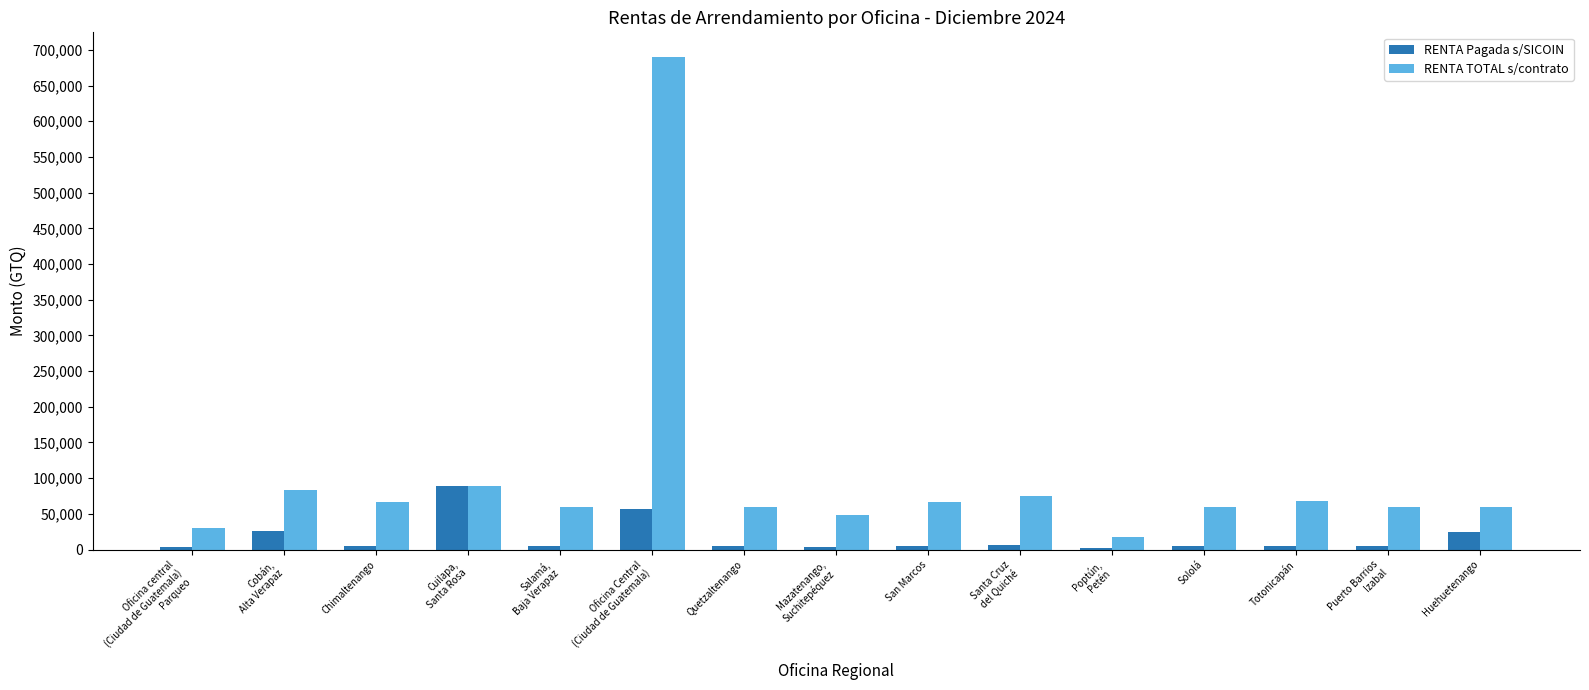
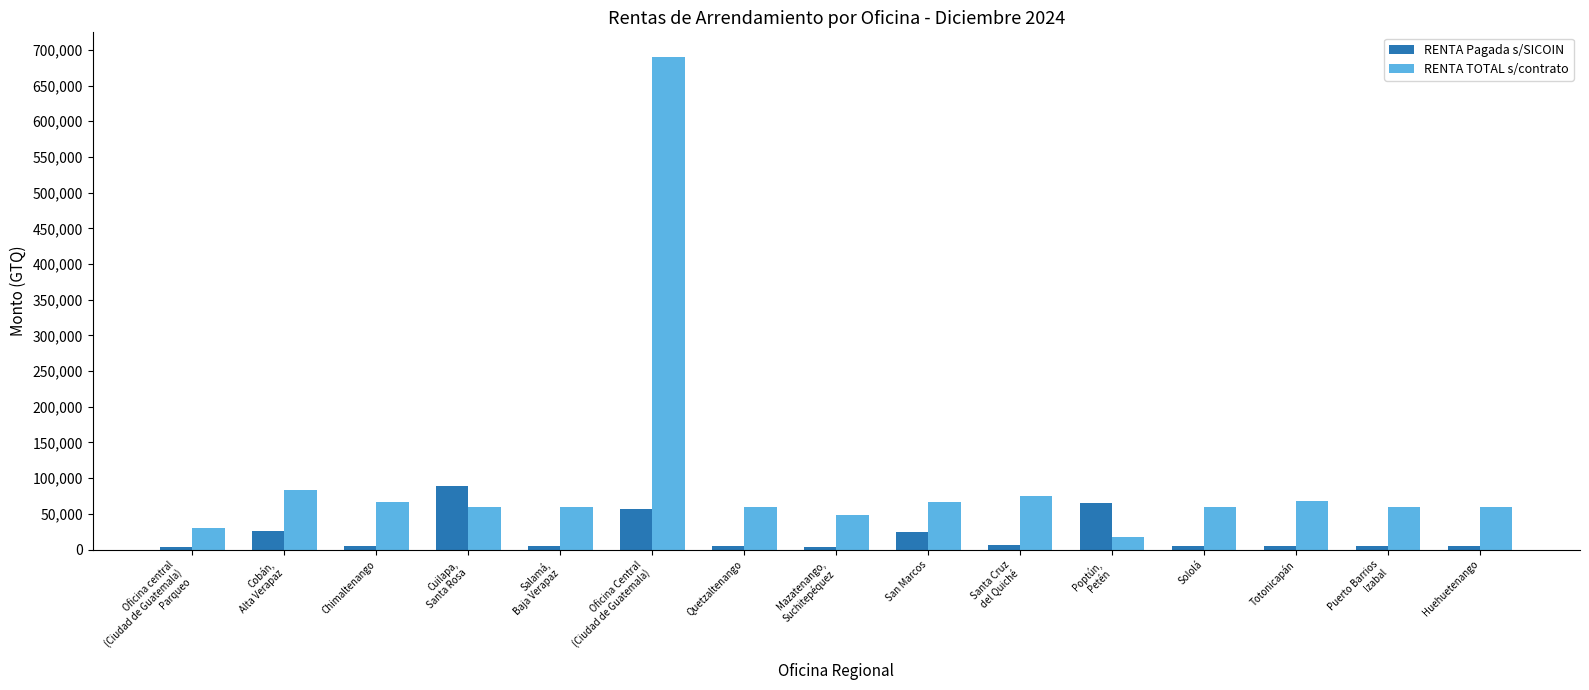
RENTA TOTAL s/contrato, Cuilapa, Santa Rosa: 90,000 -> 60,000
RENTA Pagada s/SICOIN, San Marcos: 10,000 -> 30,000
RENTA Pagada s/SICOIN, Poptún, Petén: 0 -> 70,000
RENTA Pagada s/SICOIN, Huehuetenango: 20,000 -> 10,000
